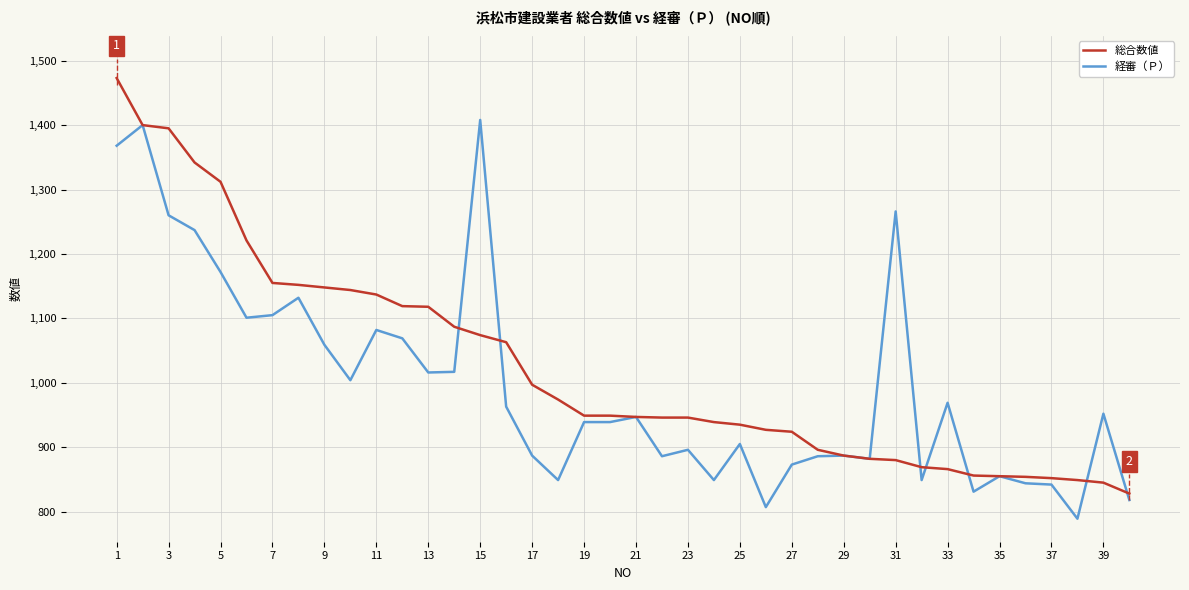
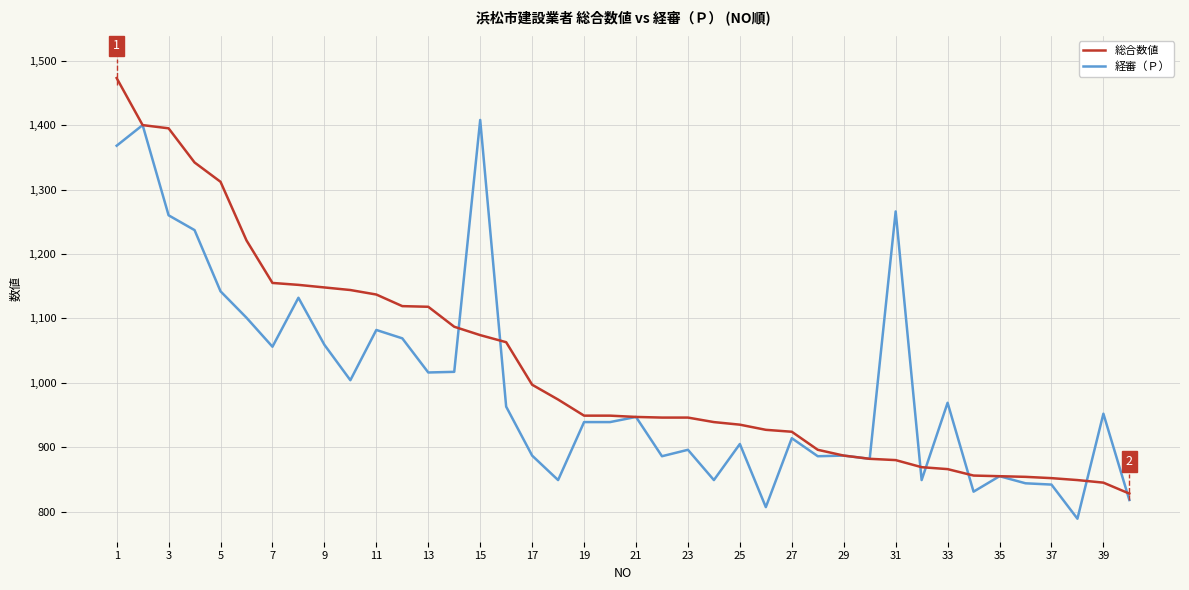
経審（Ｐ）, 5: 1,170 -> 1,140
経審（Ｐ）, 7: 1,110 -> 1,060
経審（Ｐ）, 27: 870 -> 910
